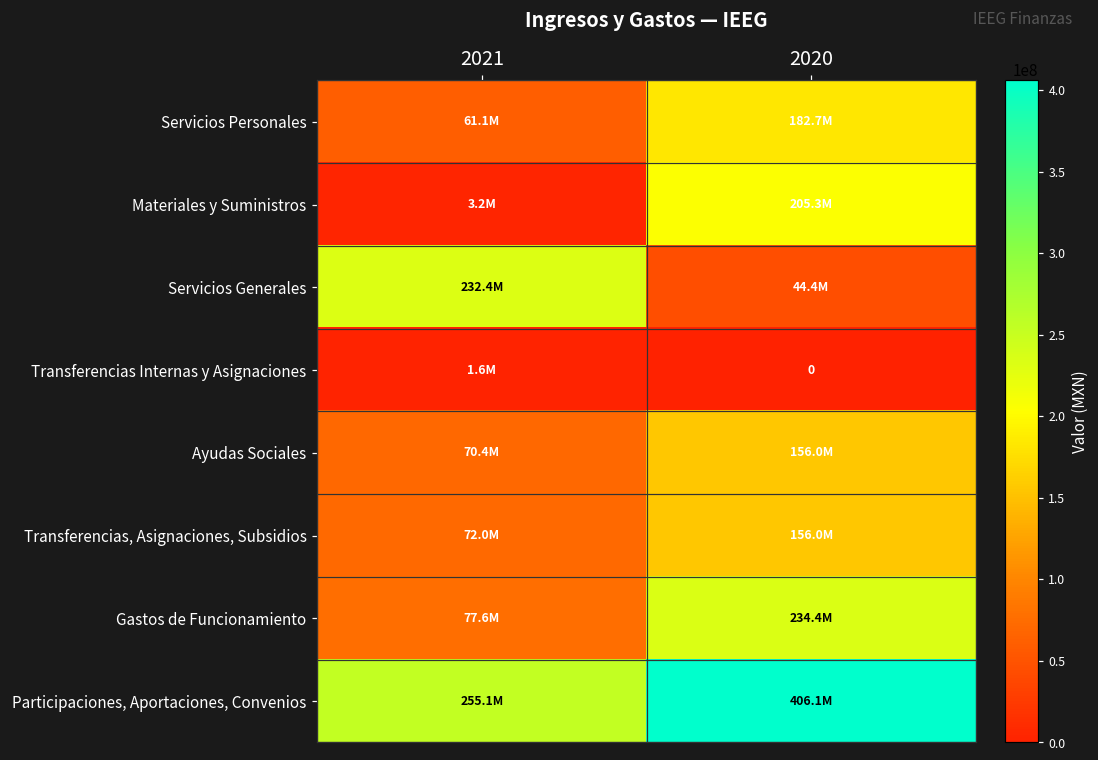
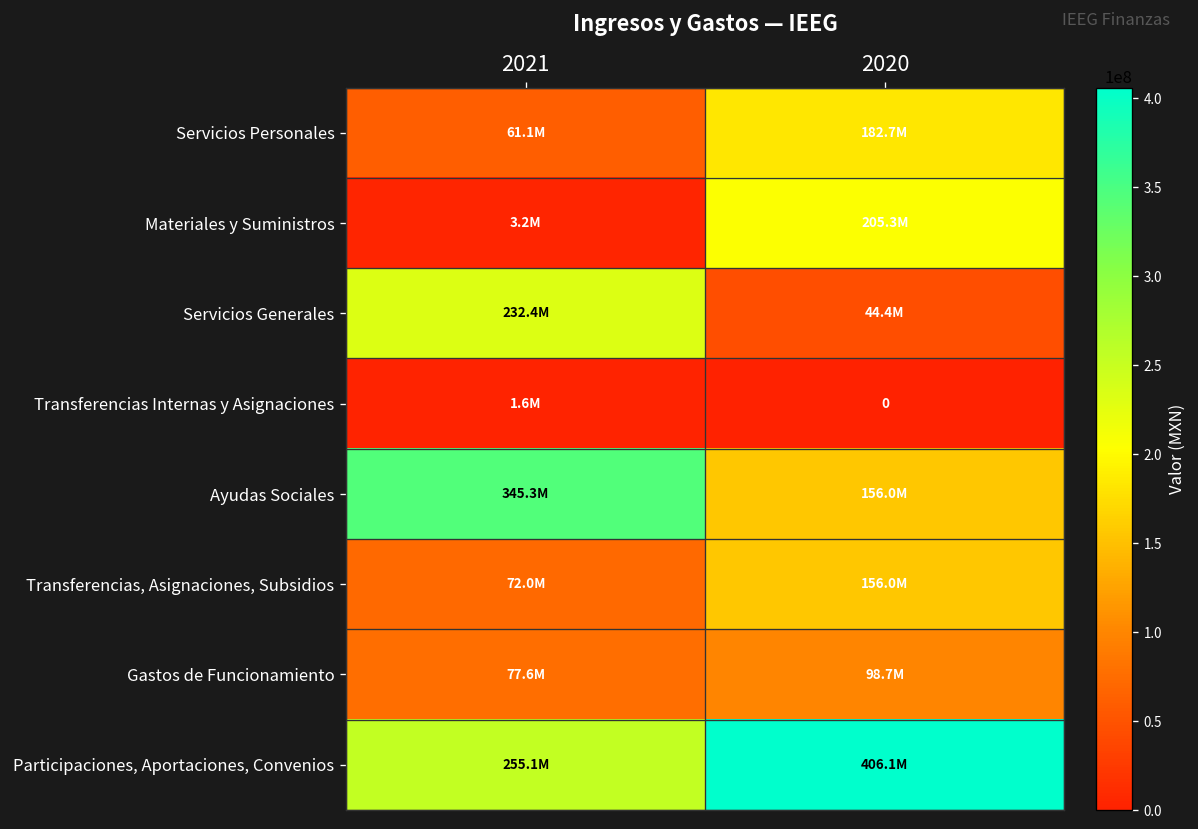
Ayudas Sociales, 2021: 70.4M -> 345.3M
Gastos de Funcionamiento, 2020: 234.4M -> 98.7M
